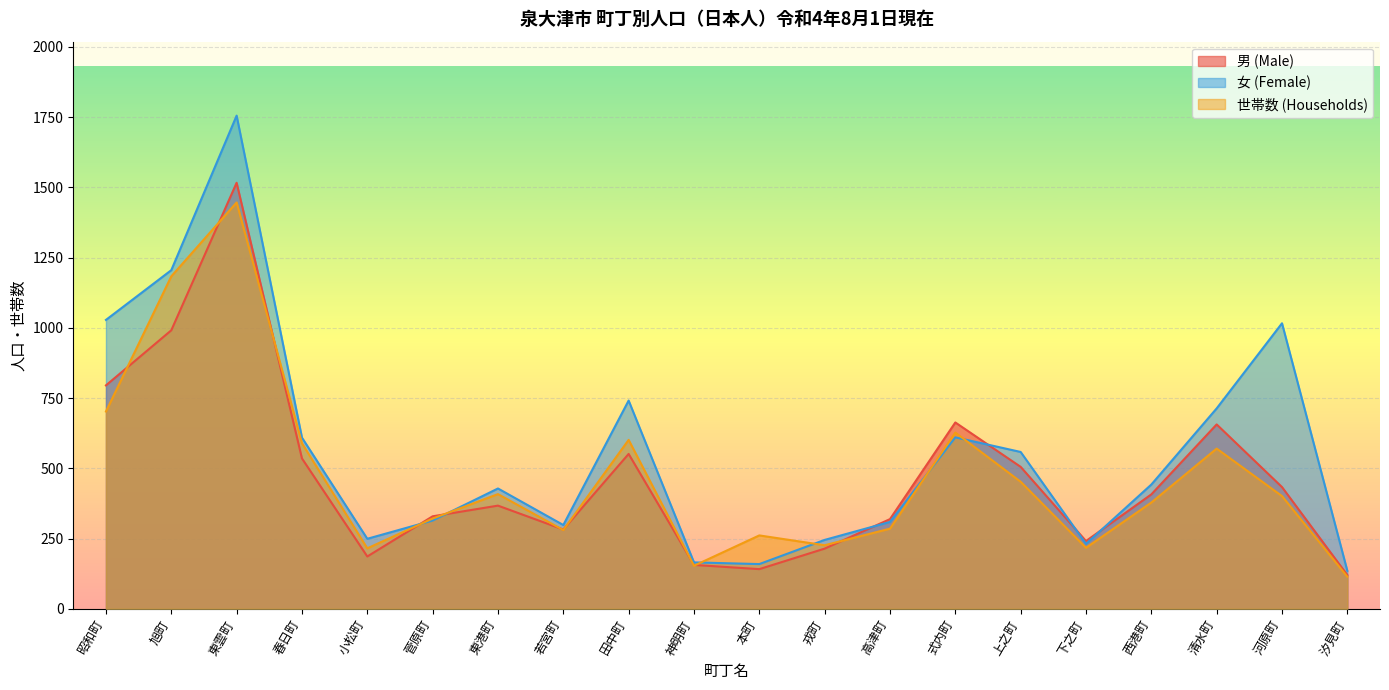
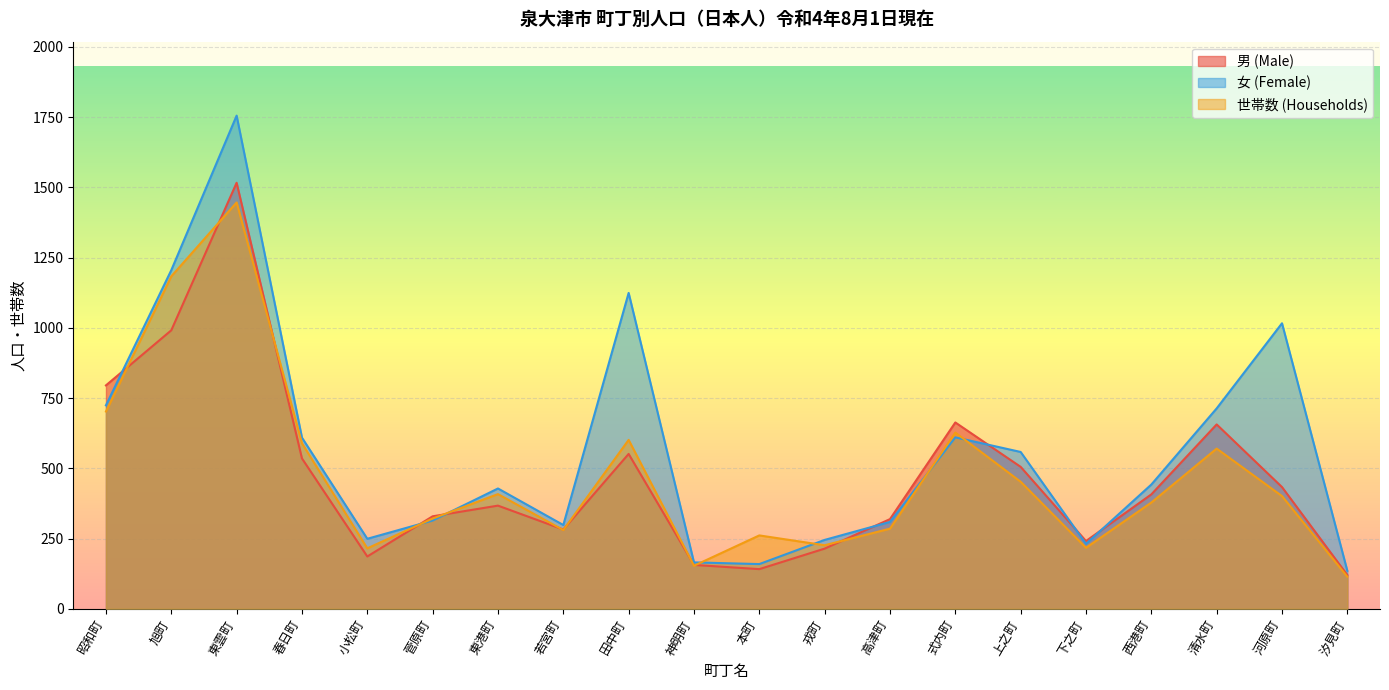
女 (Female), 昭和町: 1030 -> 720
女 (Female), 田中町: 740 -> 1120
